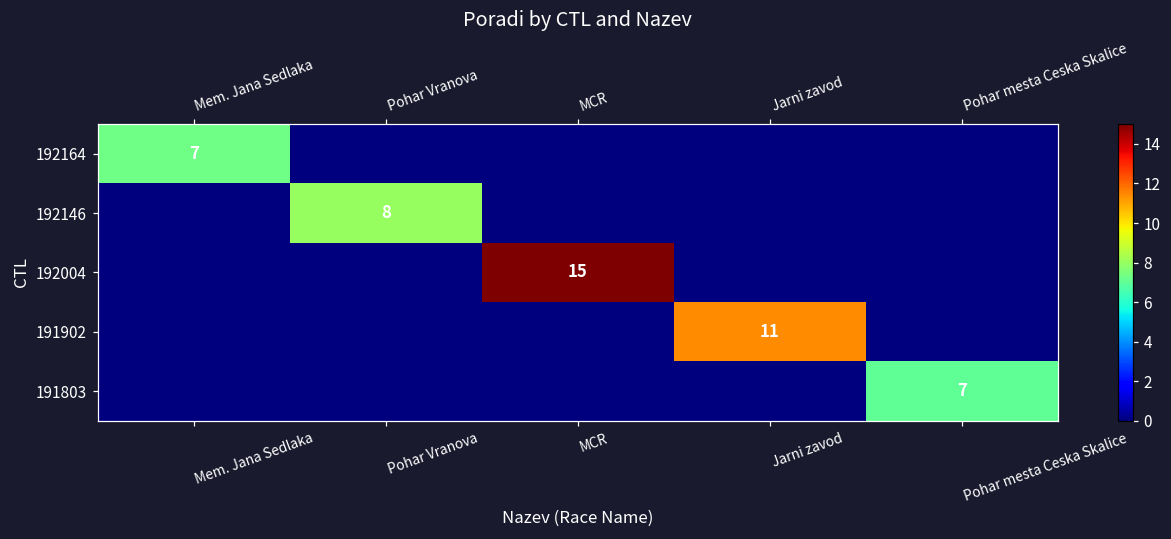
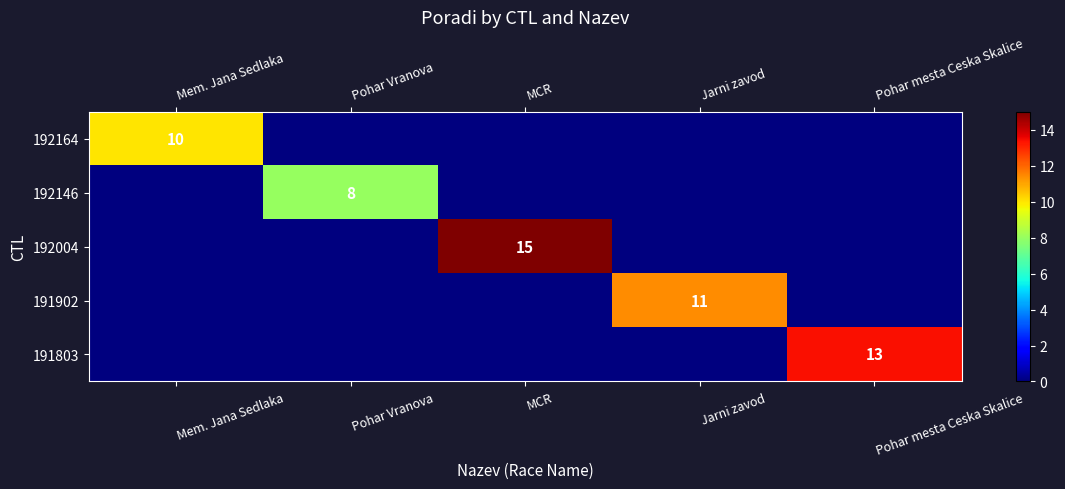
192164, Mem. Jana Sedlaka: 7 -> 10
191803, Pohar mesta Ceska Skalice: 7 -> 13
